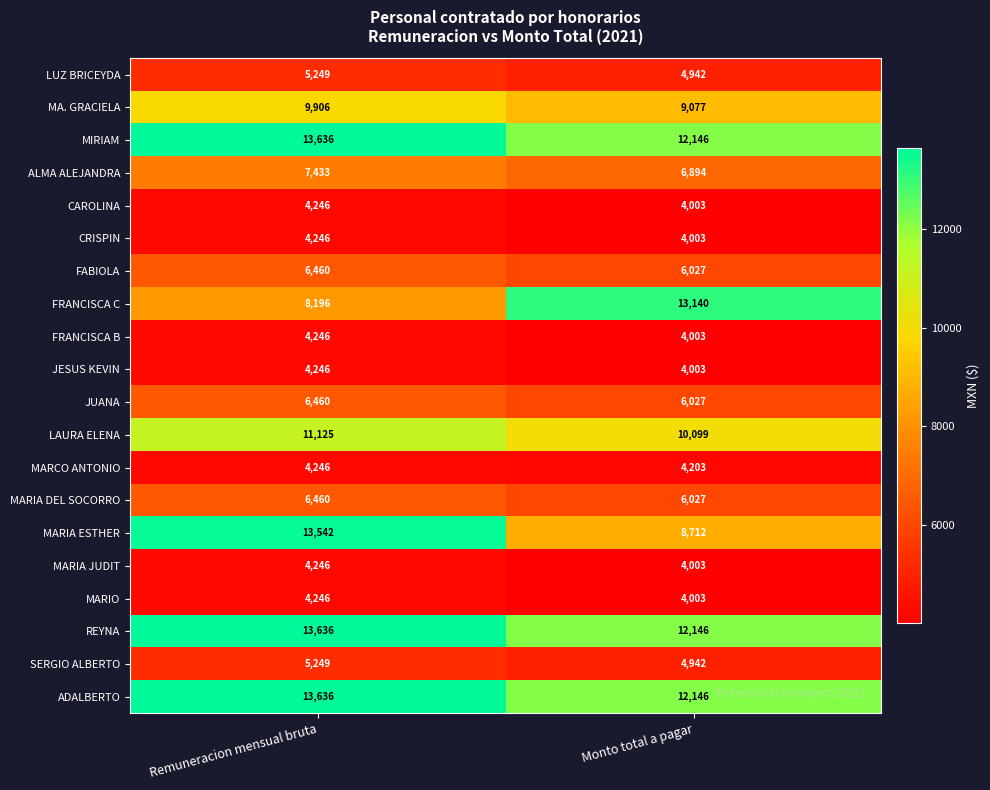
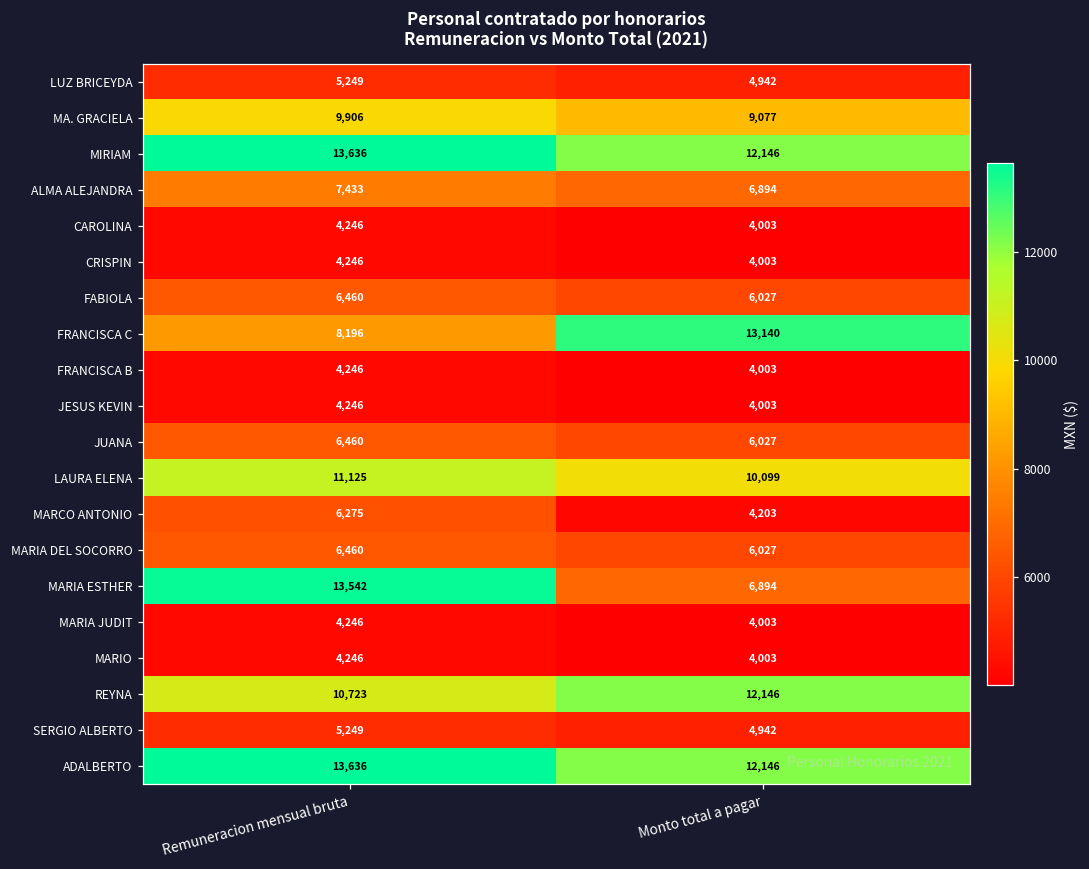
MARCO ANTONIO, Remuneracion mensual bruta: 4,246 -> 6,275
MARIA ESTHER, Monto total a pagar: 8,712 -> 6,894
REYNA, Remuneracion mensual bruta: 13,636 -> 10,723
